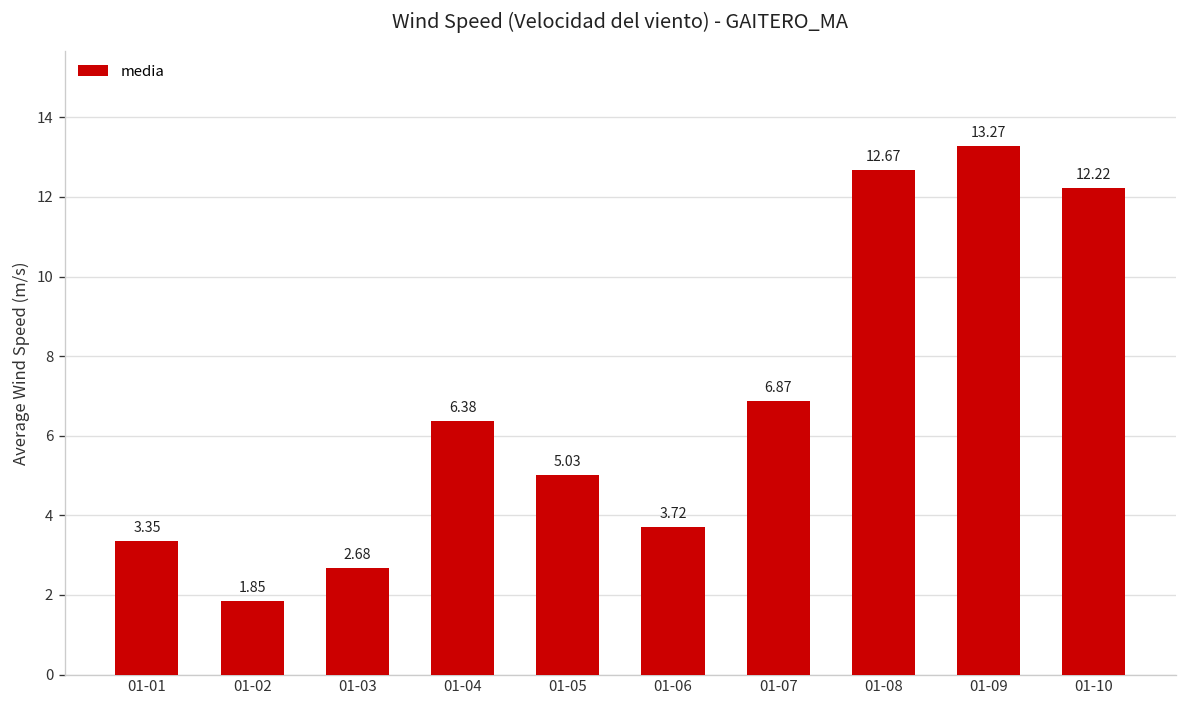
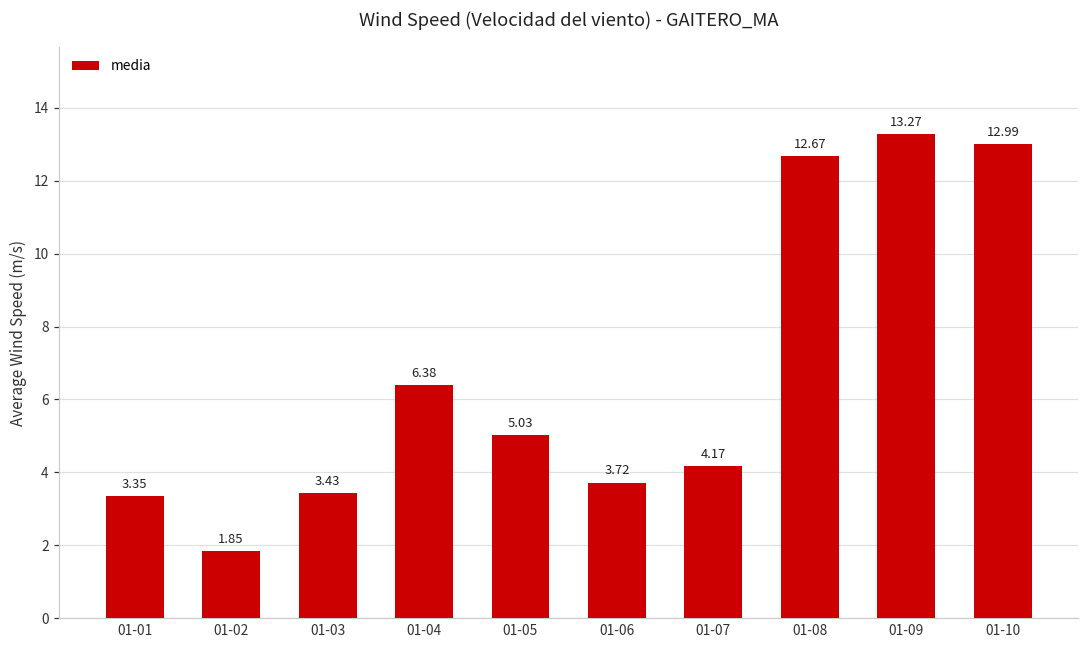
01-03: 2.68 -> 3.43
01-07: 6.87 -> 4.17
01-10: 12.22 -> 12.99
